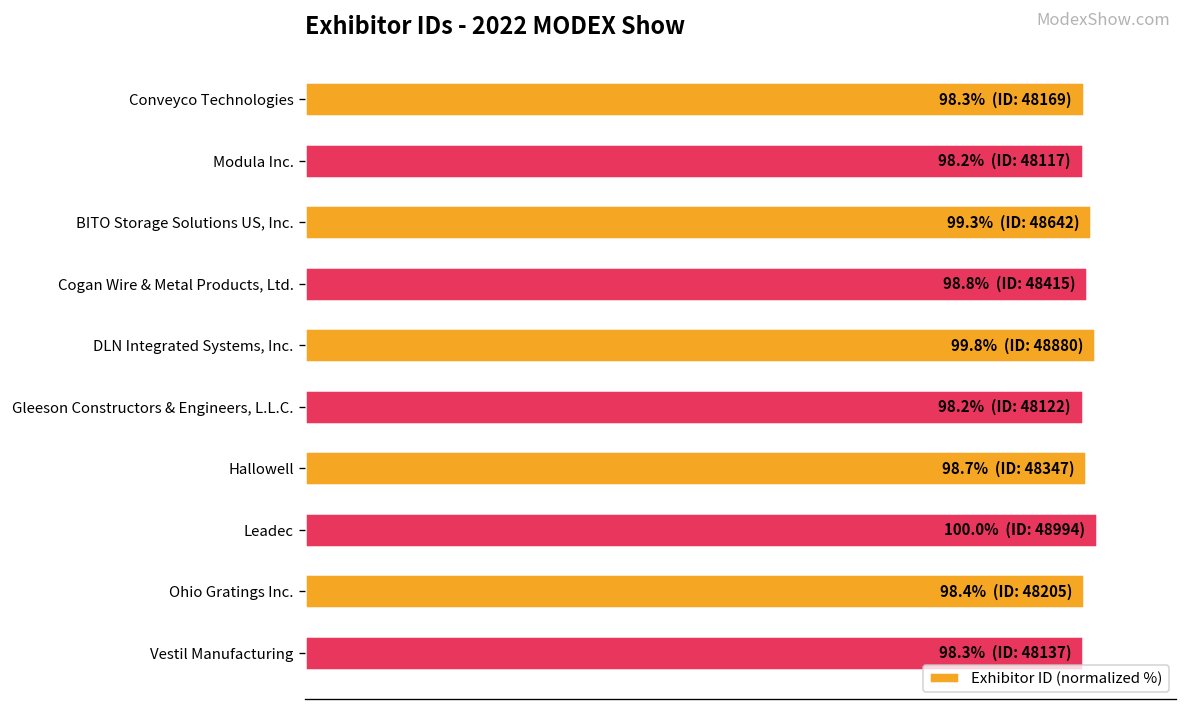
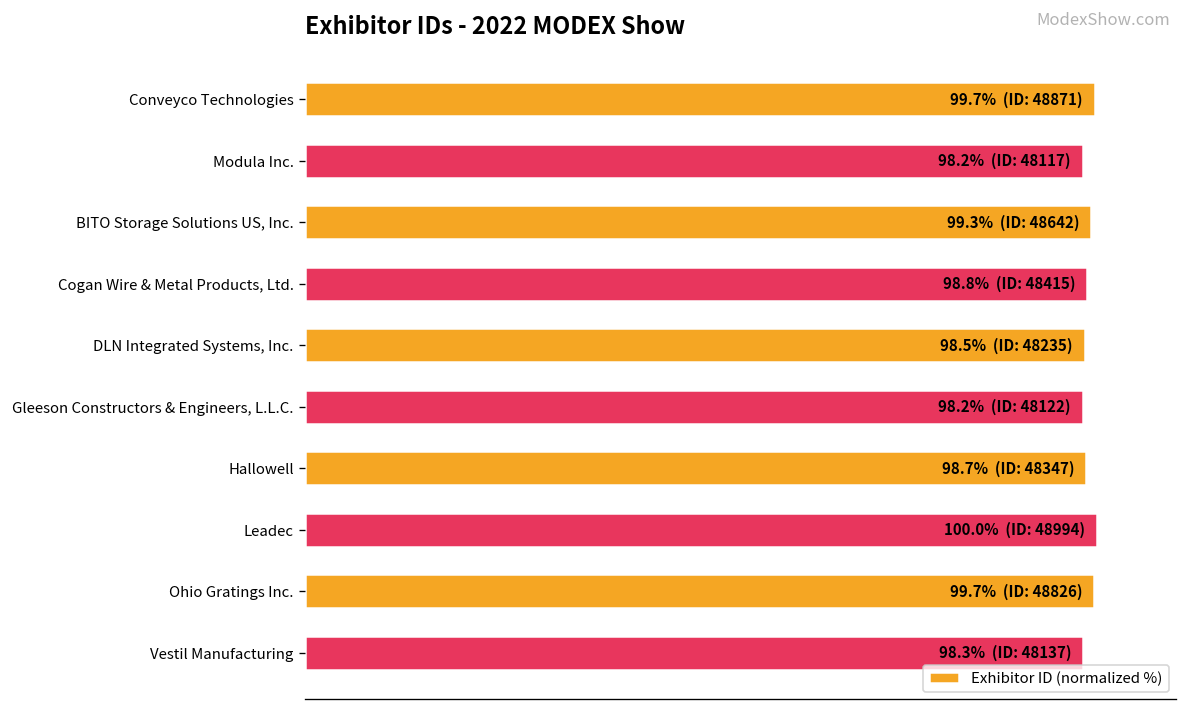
Conveyco Technologies: 98.3% (ID: 48169) -> 99.7% (ID: 48871)
DLN Integrated Systems, Inc.: 99.8% (ID: 48880) -> 98.5% (ID: 48235)
Ohio Gratings Inc.: 98.4% (ID: 48205) -> 99.7% (ID: 48826)
